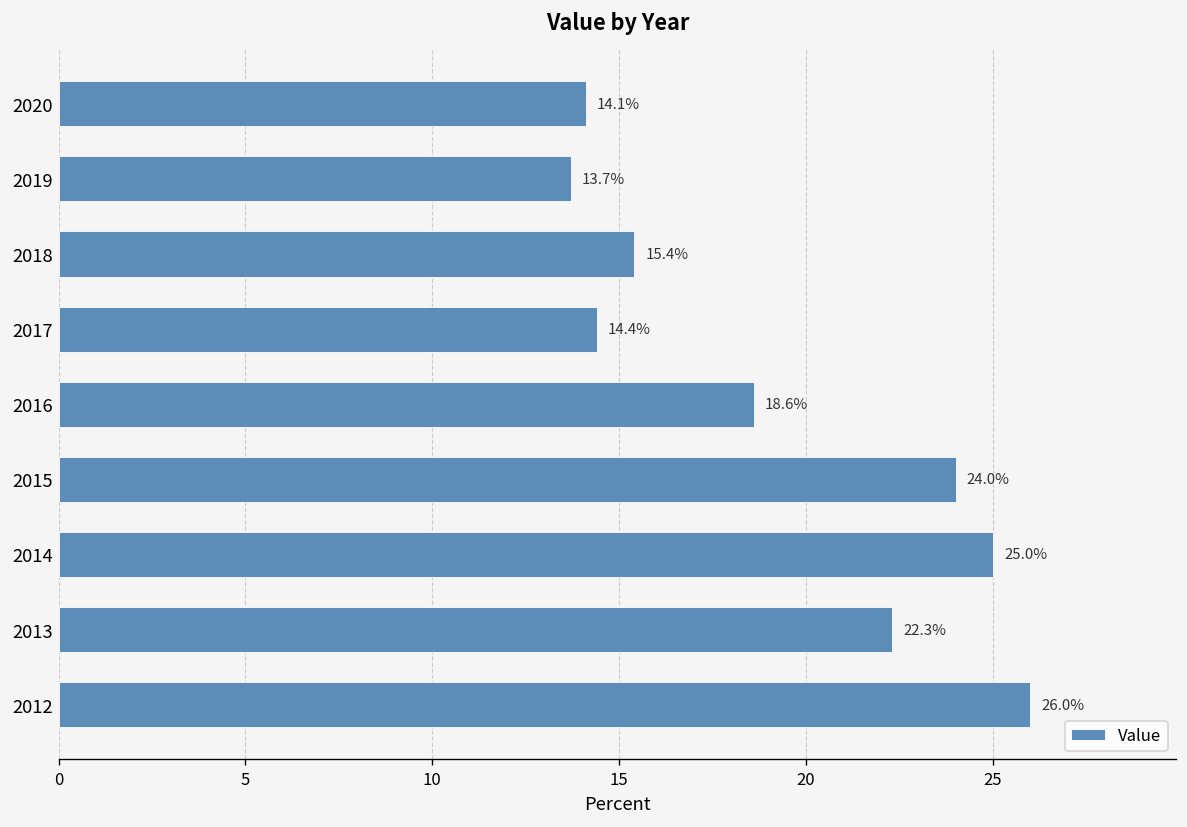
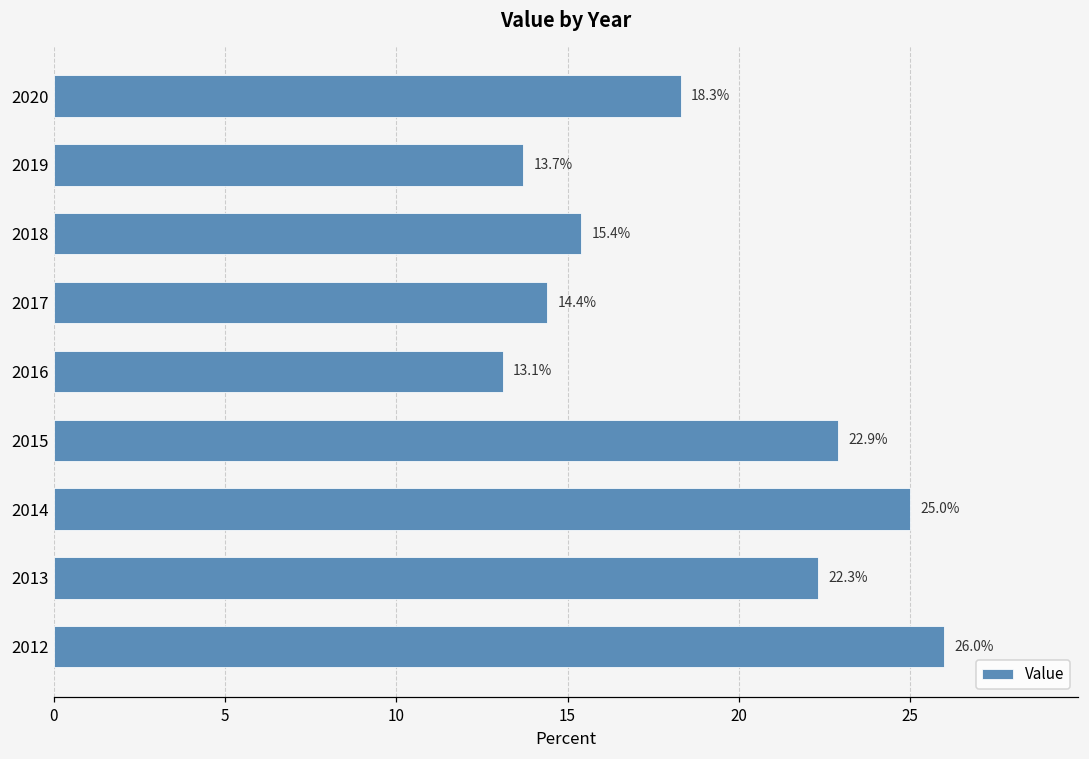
2020: 14.1% -> 18.3%
2016: 18.6% -> 13.1%
2015: 24.0% -> 22.9%
